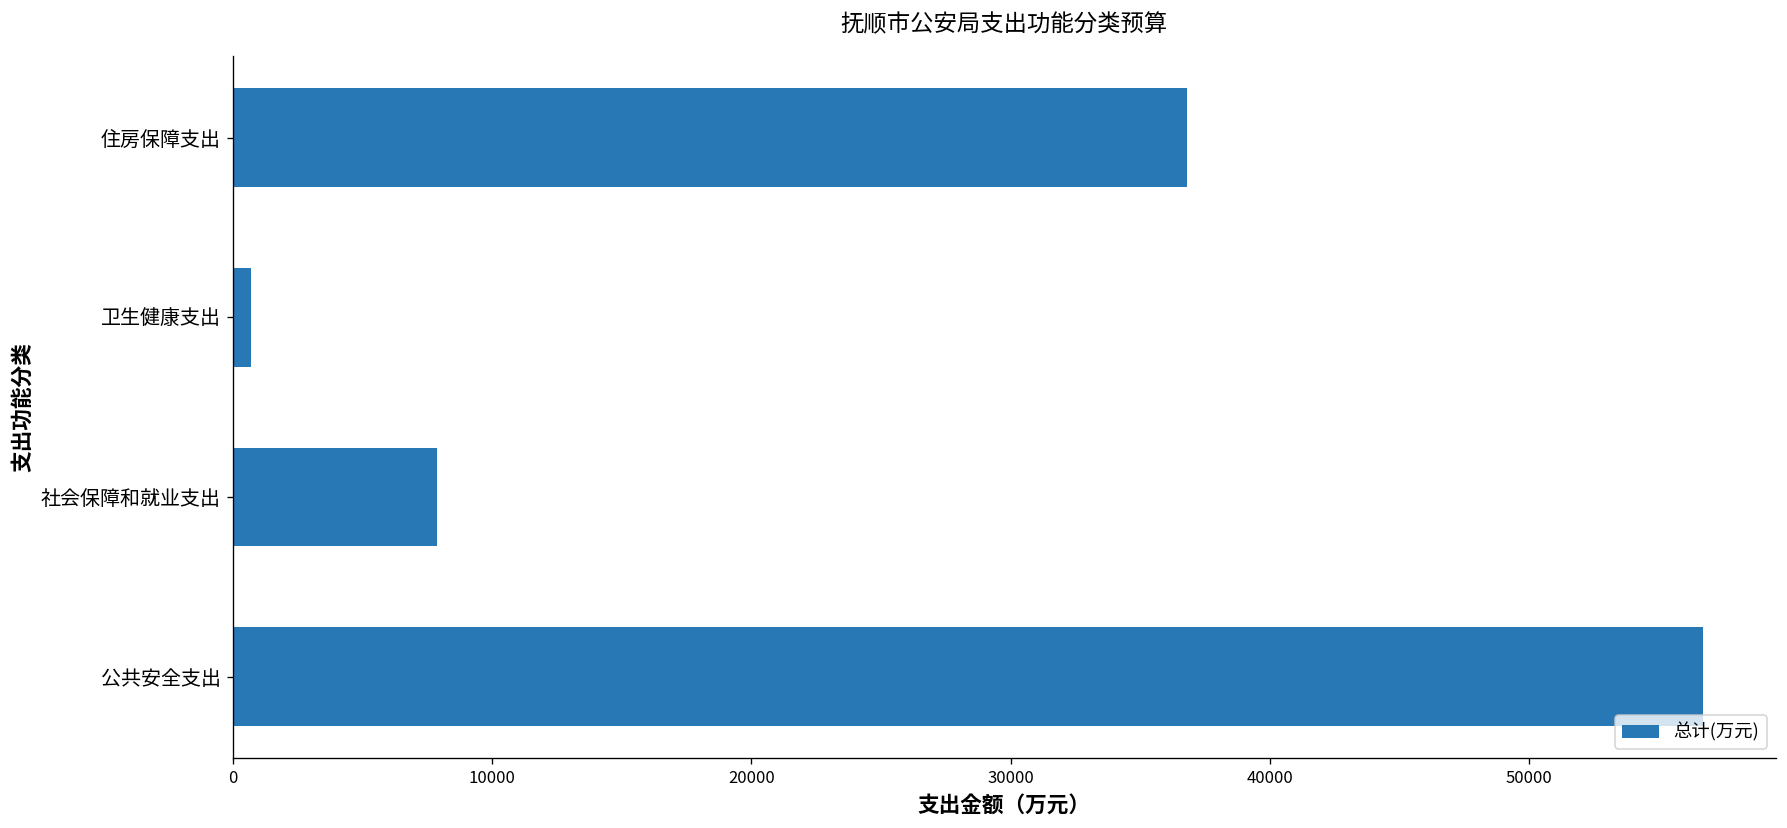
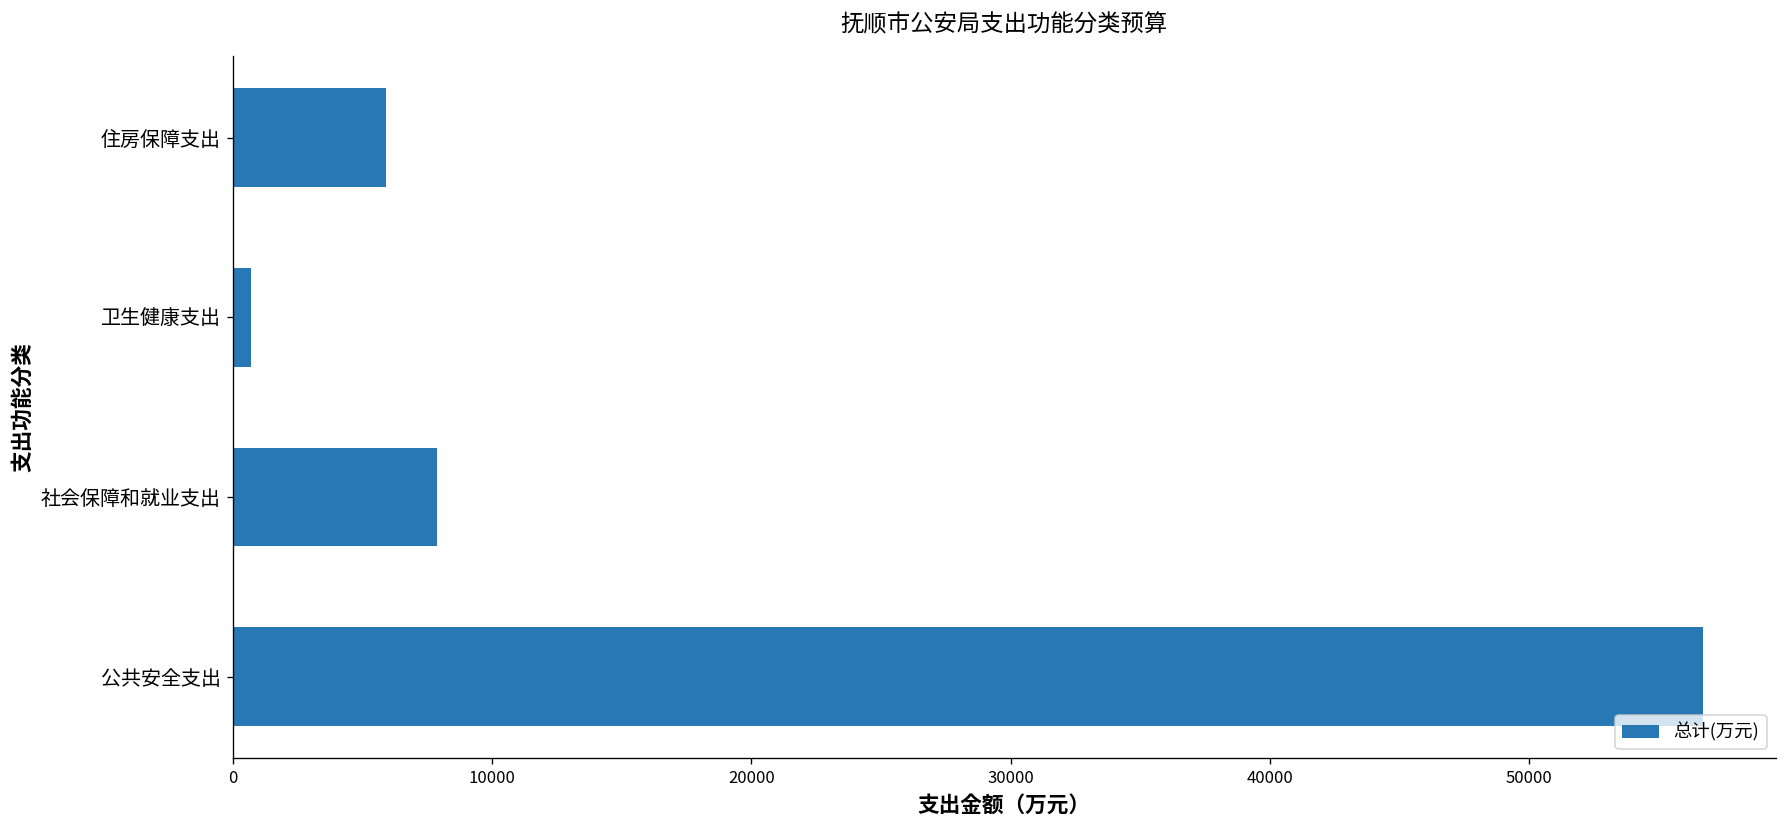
住房保障支出: 36800 -> 5900
